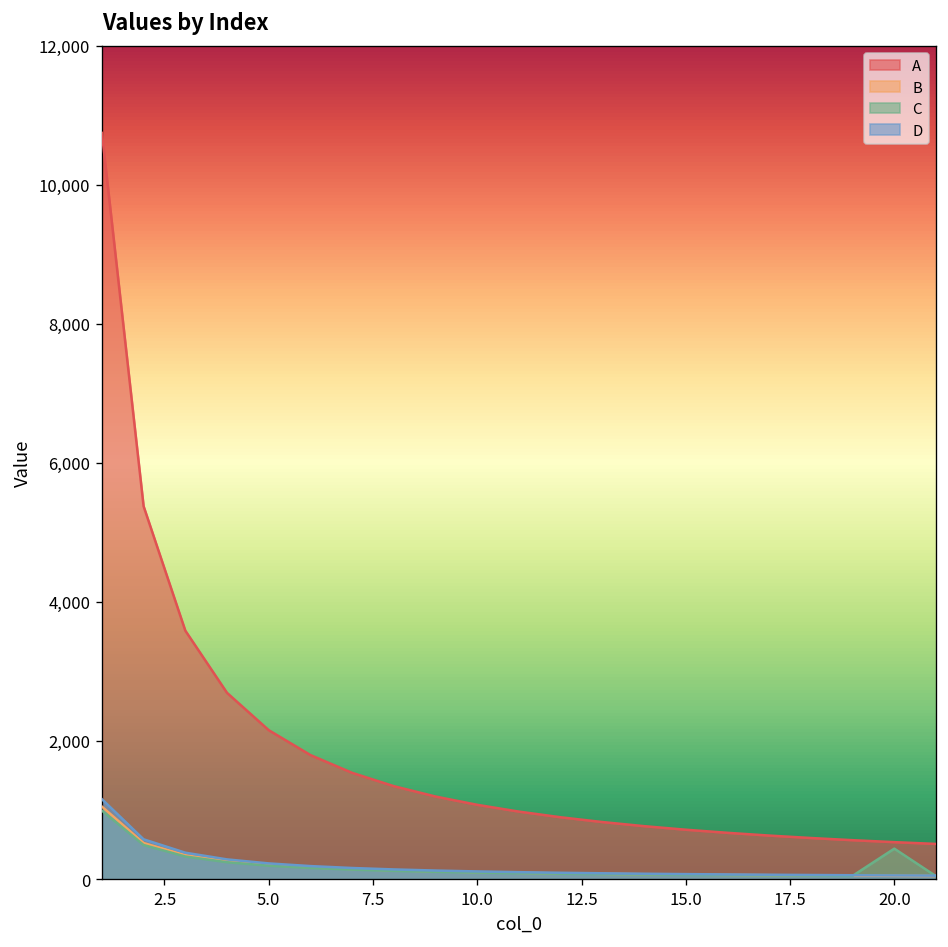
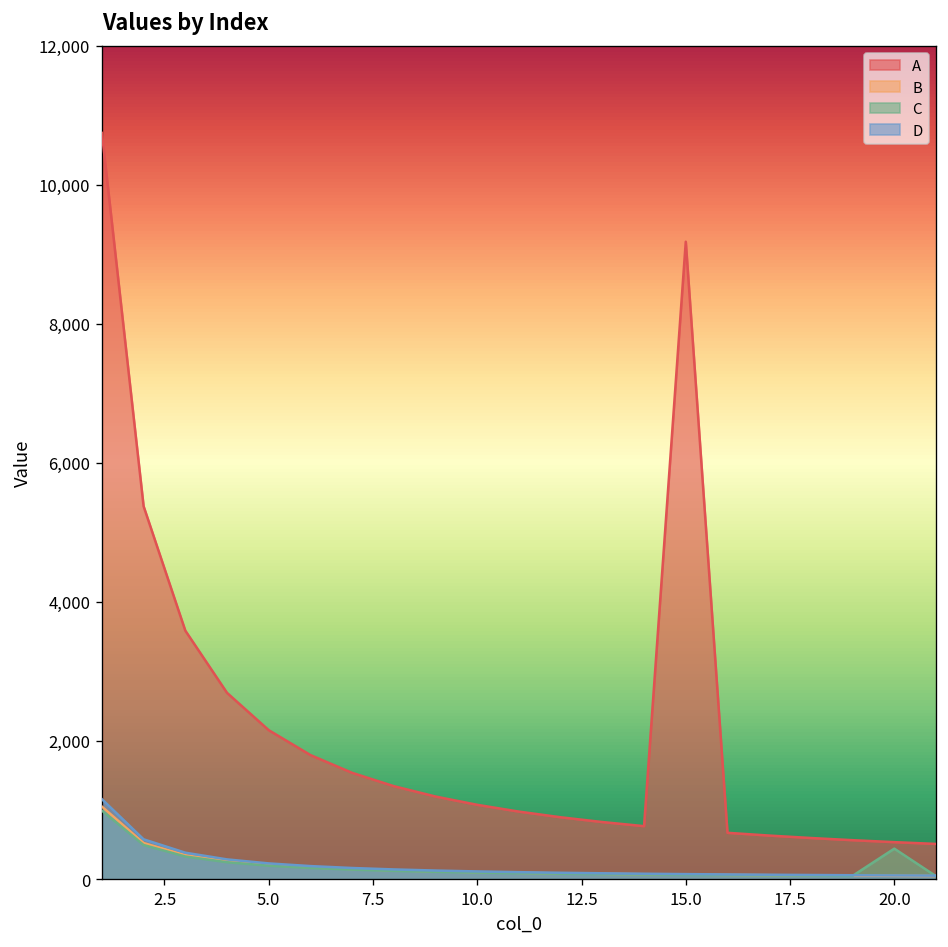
A, 15.0: 700 -> 9,200
